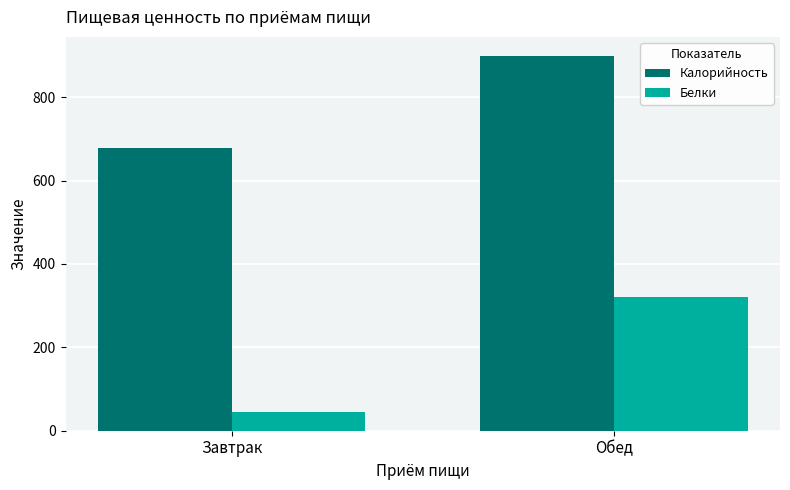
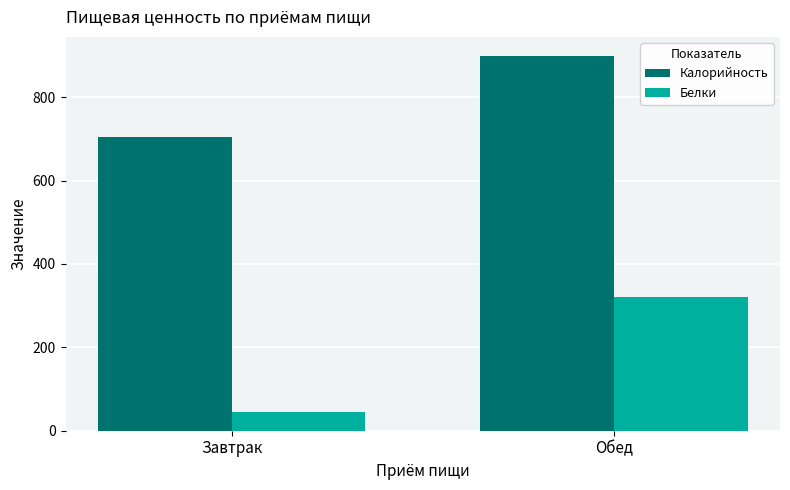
Калорийность, Завтрак: 680 -> 710
